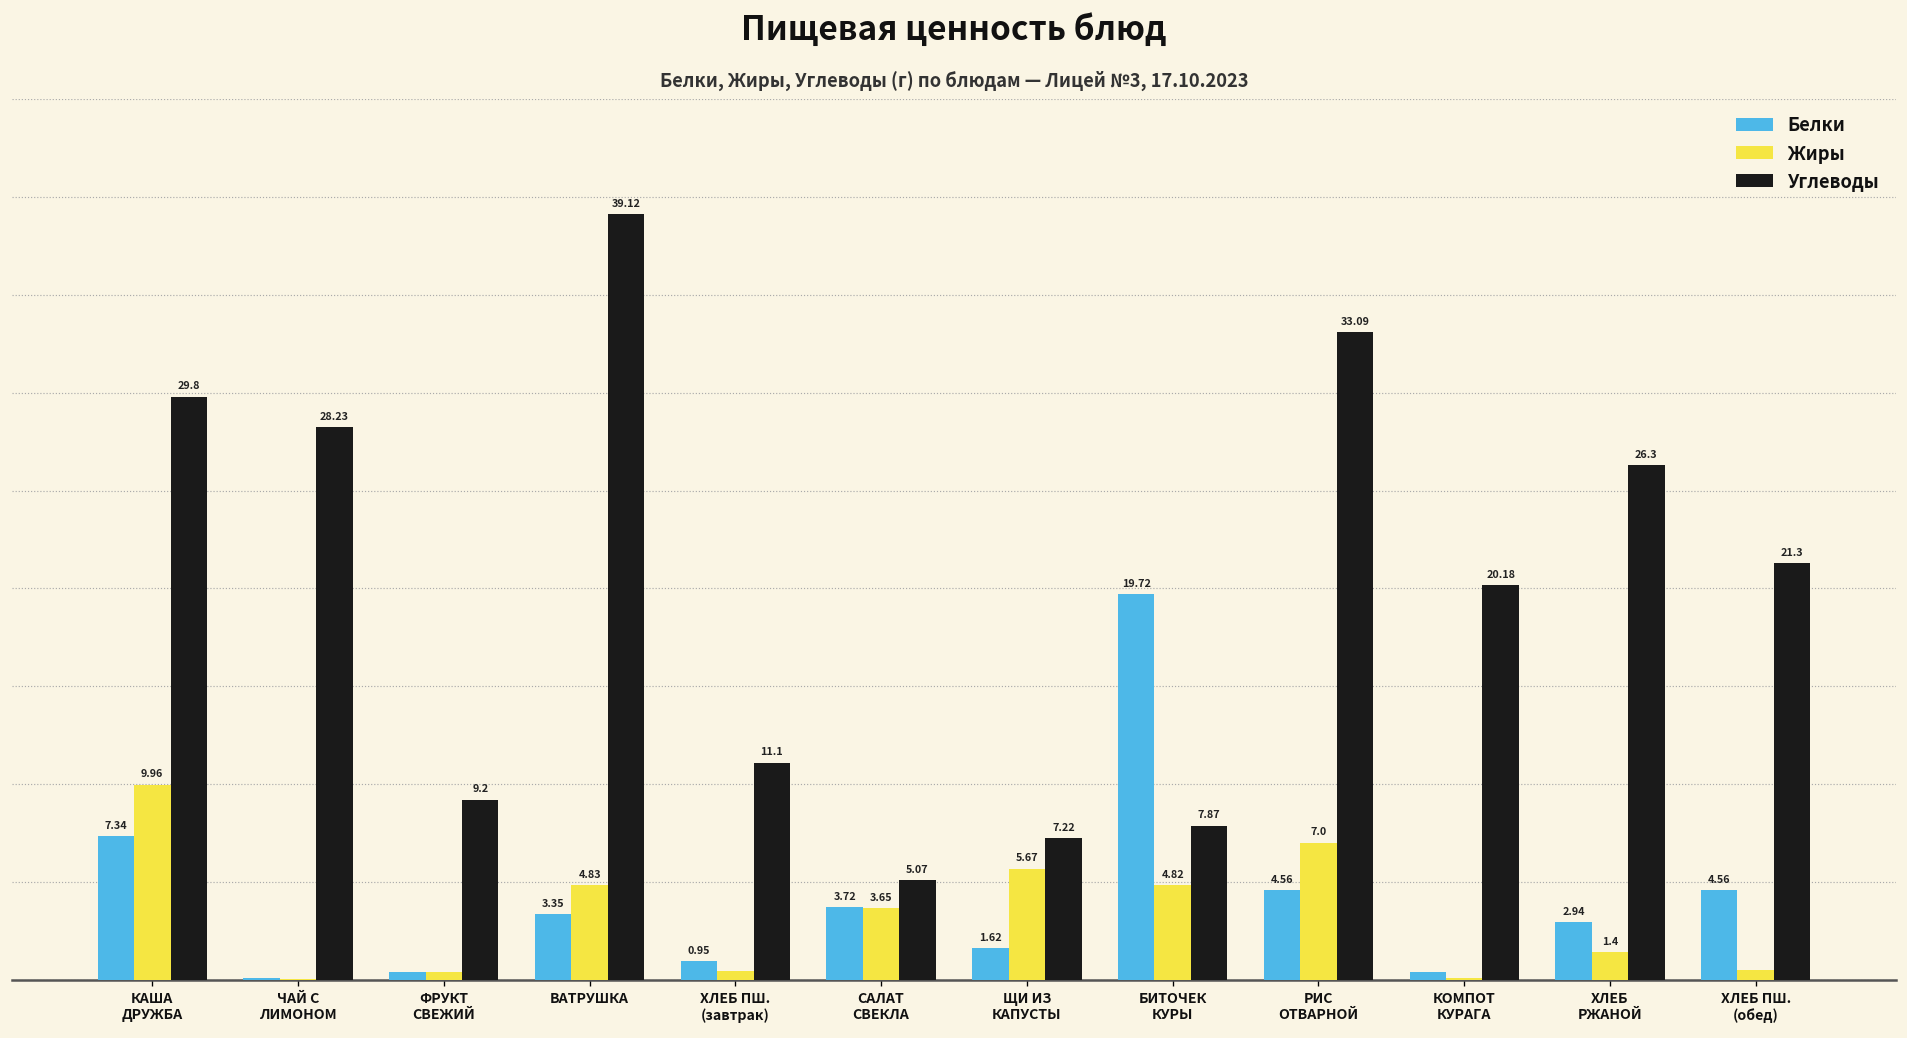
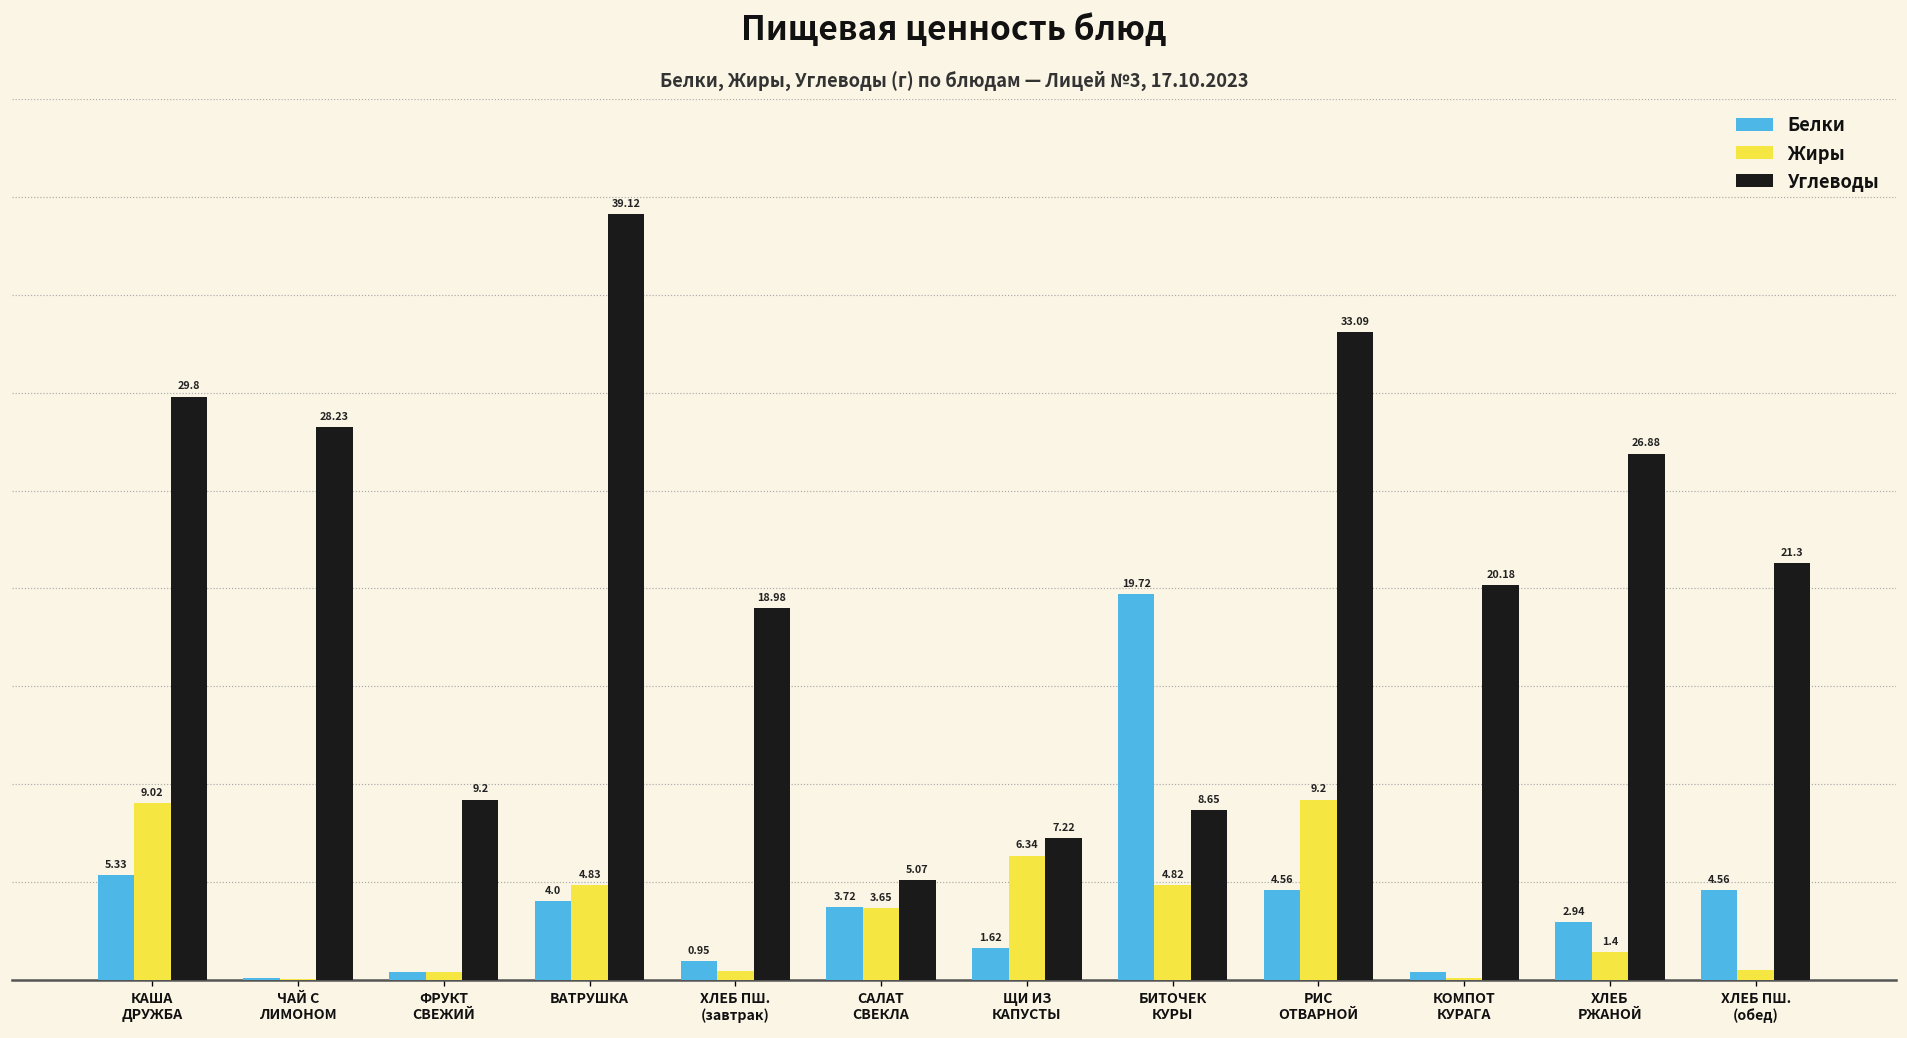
Белки, КАША ДРУЖБА: 7.34 -> 5.33
Жиры, КАША ДРУЖБА: 9.96 -> 9.02
Белки, ВАТРУШКА: 3.35 -> 4.0
Углеводы, ХЛЕБ ПШ. (завтрак): 11.1 -> 18.98
Жиры, ЩИ ИЗ КАПУСТЫ: 5.67 -> 6.34
Углеводы, БИТОЧЕК КУРЫ: 7.87 -> 8.65
Жиры, РИС ОТВАРНОЙ: 7.0 -> 9.2
Углеводы, ХЛЕБ РЖАНОЙ: 26.3 -> 26.88
